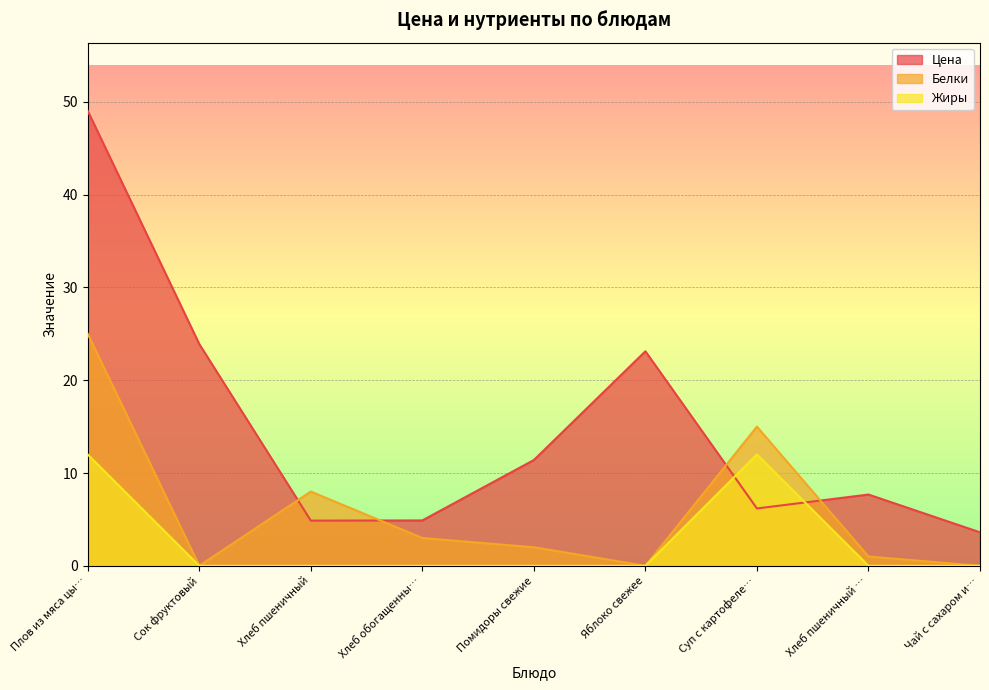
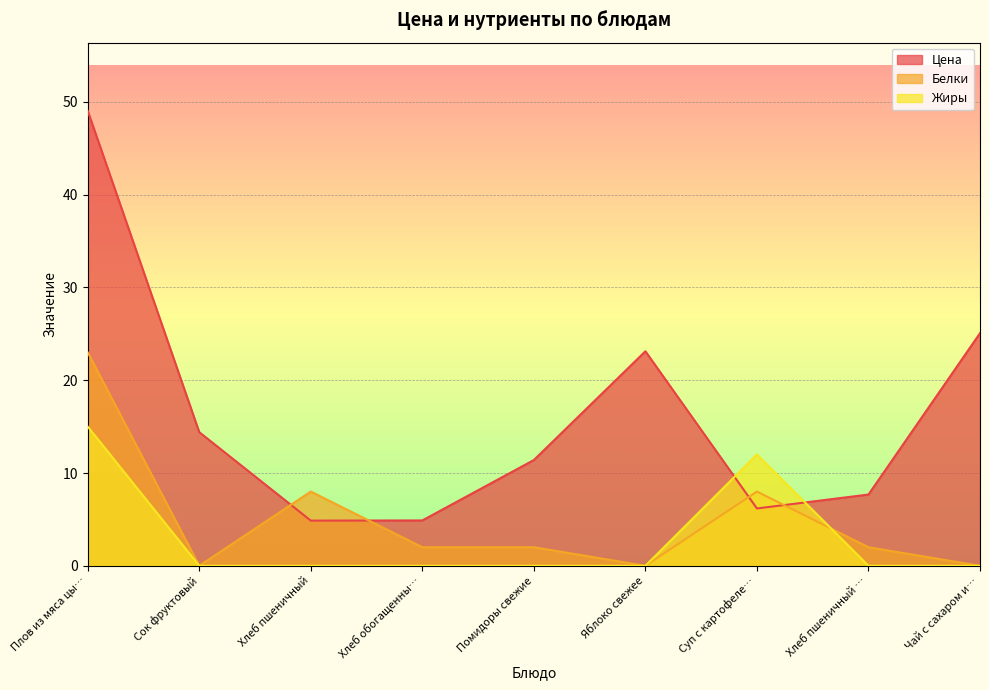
Белки, Плов из мяса цы…: 25 -> 23
Жиры, Плов из мяса цы…: 12 -> 15
Цена, Сок фруктовый: 24 -> 14
Белки, Хлеб обогащенны…: 3 -> 2
Белки, Суп с картофеле…: 15 -> 8
Белки, Хлеб пшеничный …: 1 -> 2
Цена, Чай с сахаром и…: 4 -> 25
